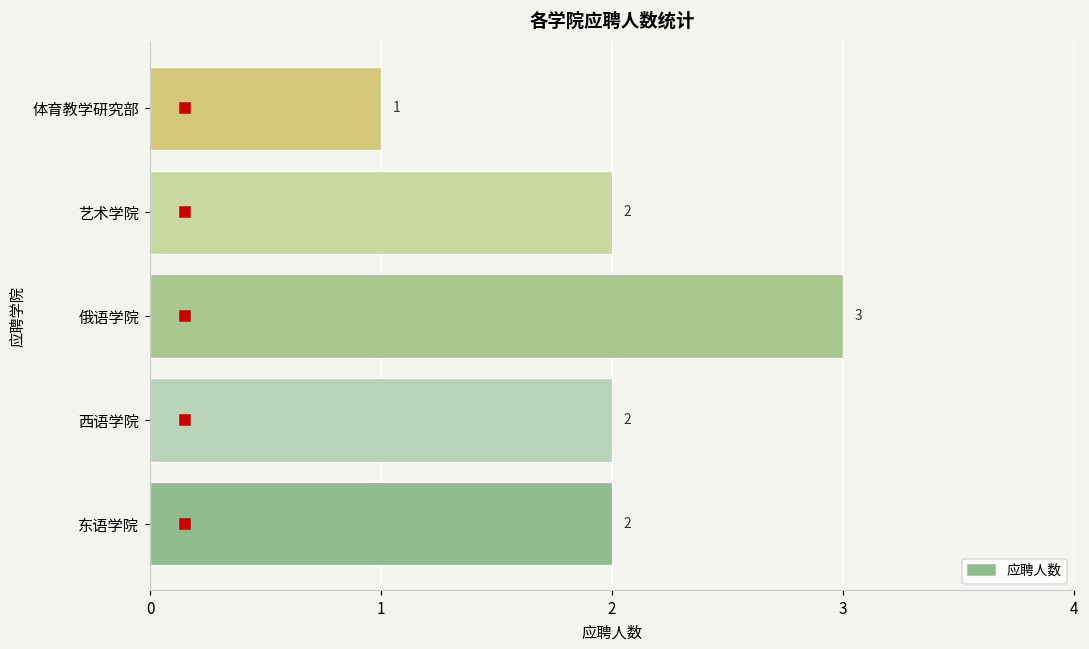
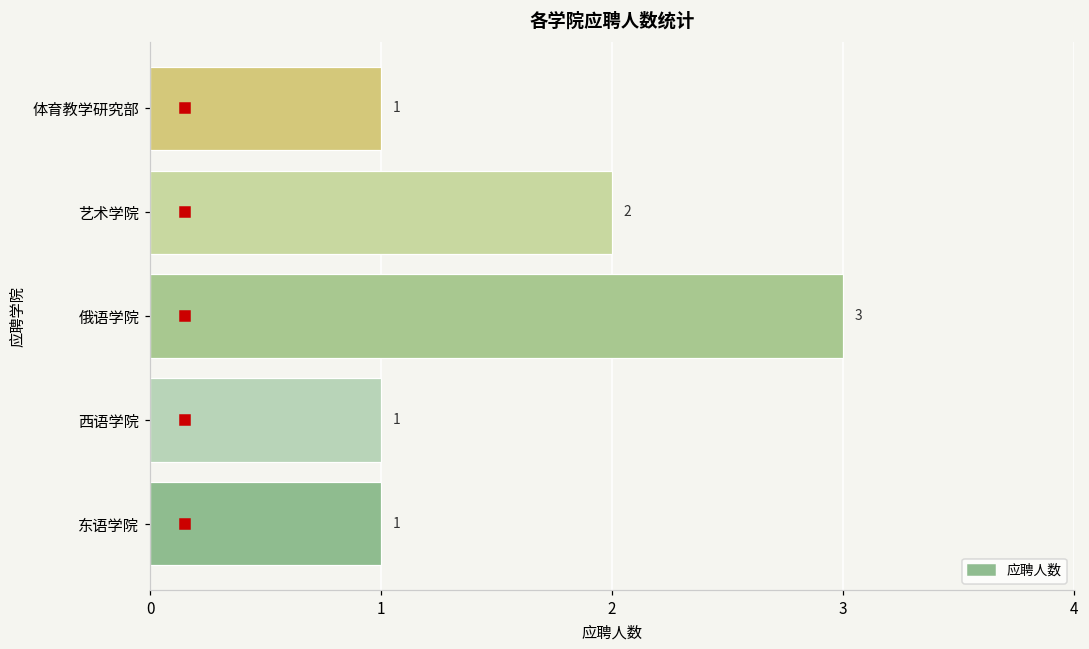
应聘人数, 西语学院: 2 -> 1
应聘人数, 东语学院: 2 -> 1
